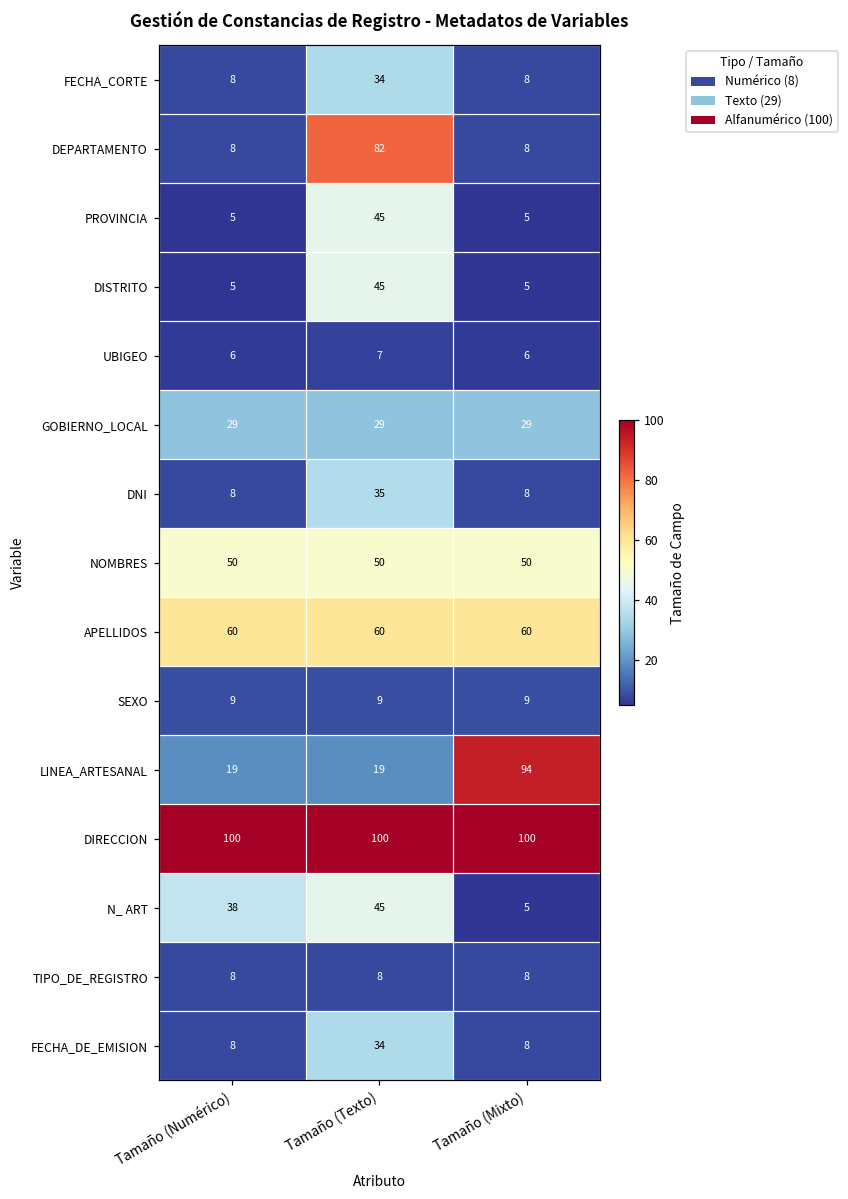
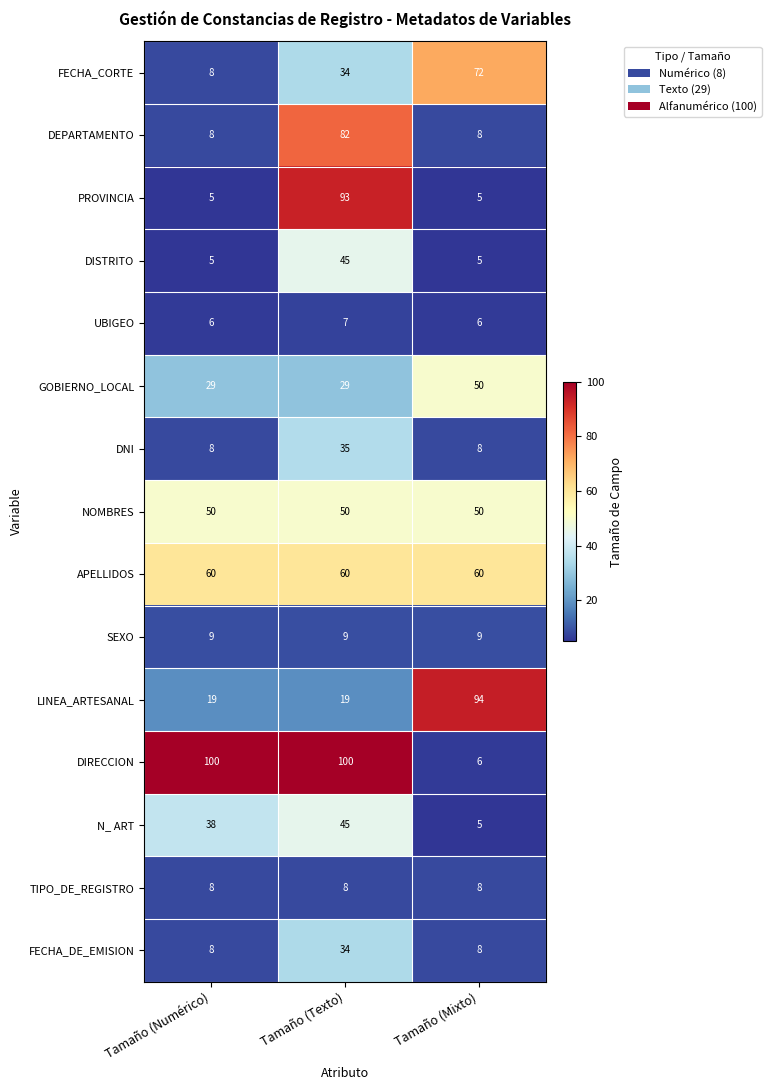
FECHA_CORTE, Tamaño (Mixto): 8 -> 72
PROVINCIA, Tamaño (Texto): 45 -> 93
GOBIERNO_LOCAL, Tamaño (Mixto): 29 -> 50
DIRECCION, Tamaño (Mixto): 100 -> 6
